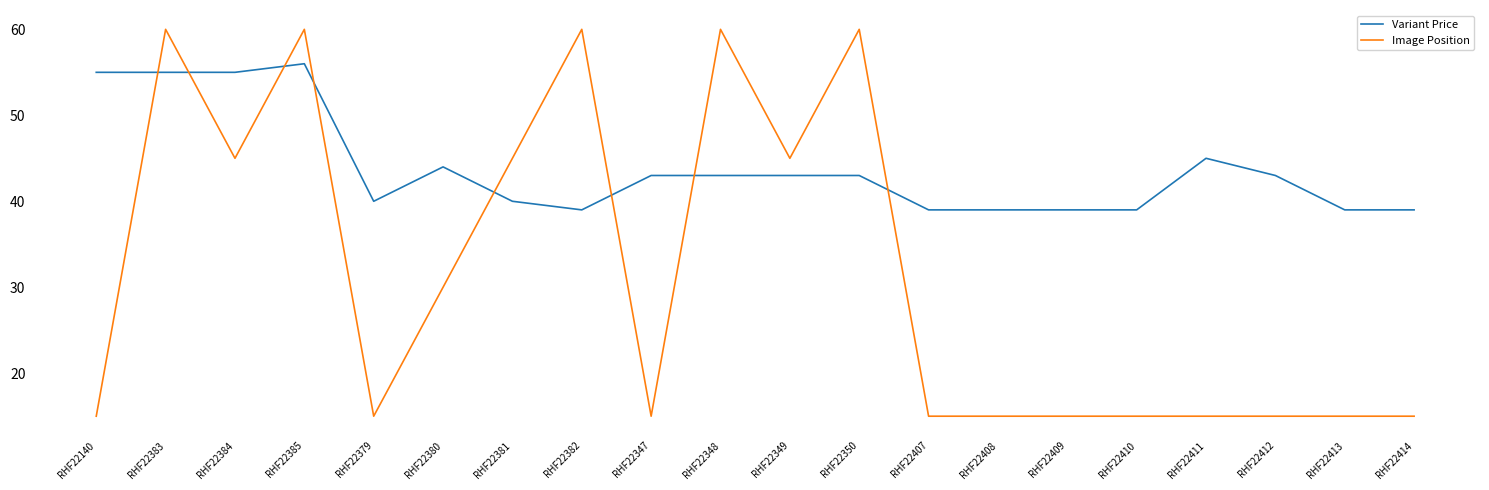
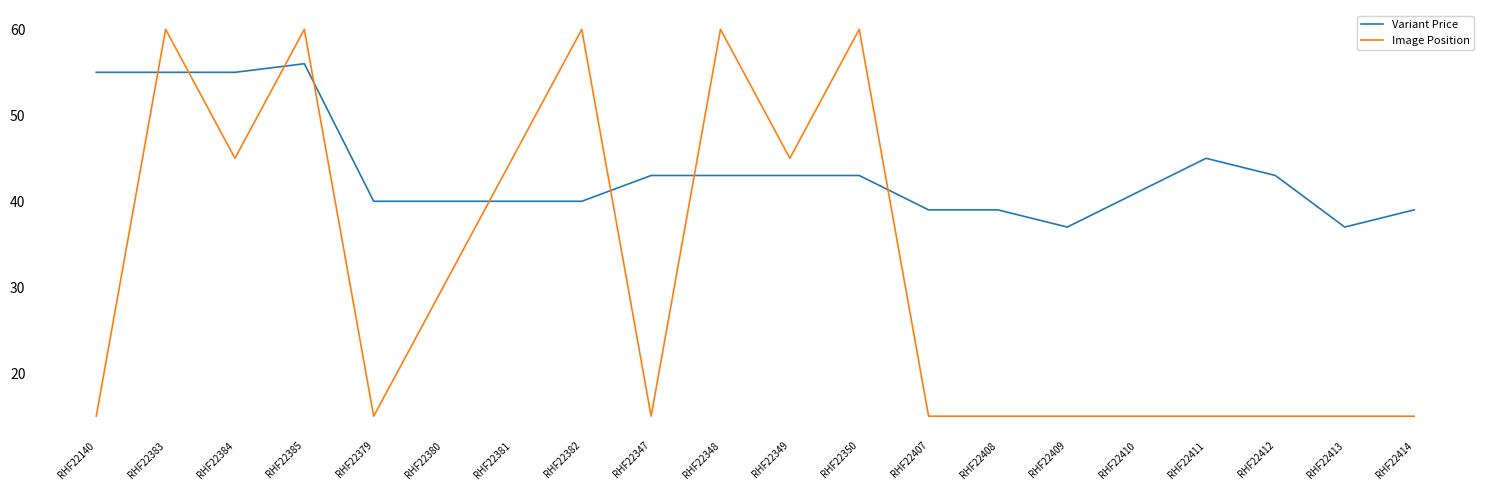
Variant Price, RHF22380: 44 -> 40
Variant Price, RHF22382: 39 -> 40
Variant Price, RHF22409: 39 -> 37
Variant Price, RHF22410: 39 -> 41
Variant Price, RHF22413: 39 -> 37
